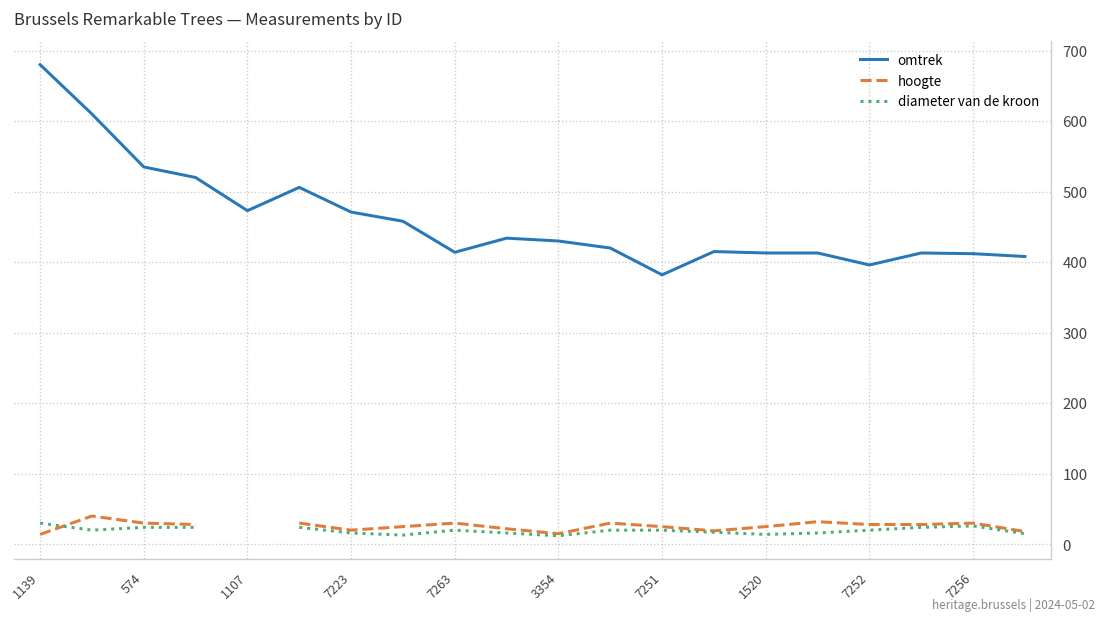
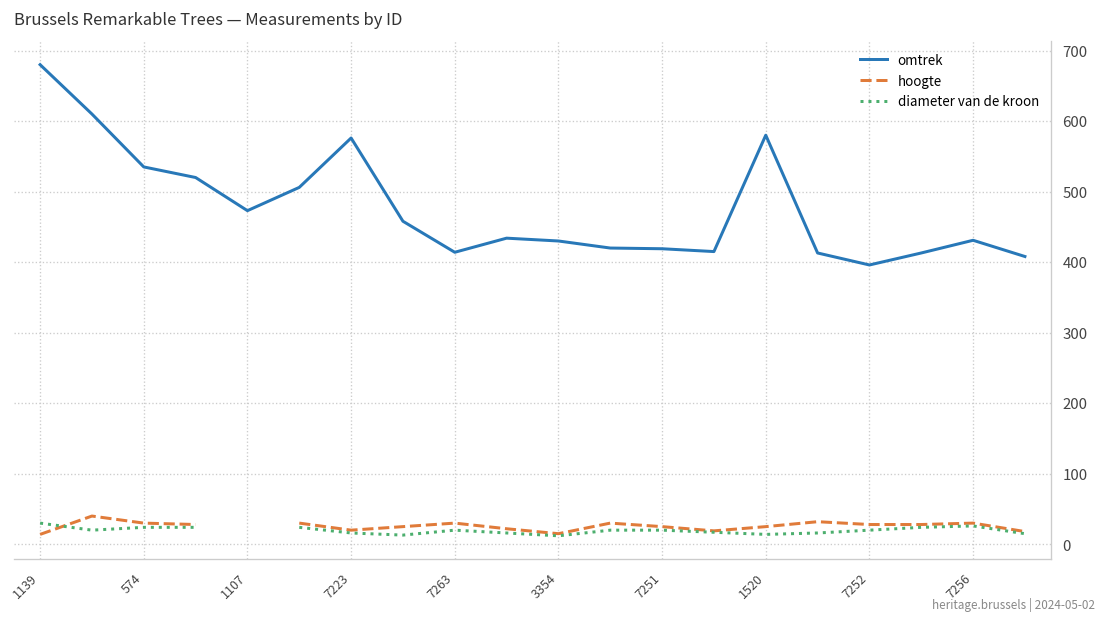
omtrek, 7223: 470 -> 580
omtrek, 7251: 380 -> 420
omtrek, 1520: 410 -> 580
omtrek, 7256: 410 -> 430
